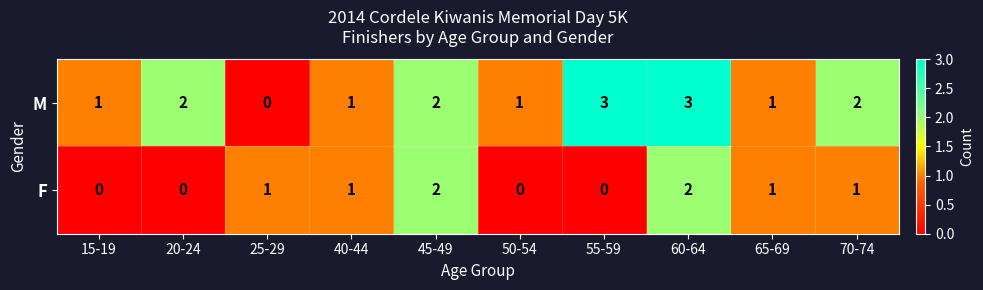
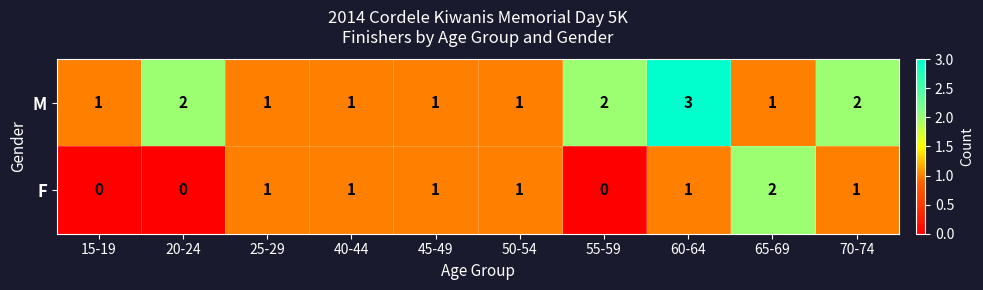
M, 25-29: 0 -> 1
M, 45-49: 2 -> 1
M, 55-59: 3 -> 2
F, 45-49: 2 -> 1
F, 50-54: 0 -> 1
F, 60-64: 2 -> 1
F, 65-69: 1 -> 2
